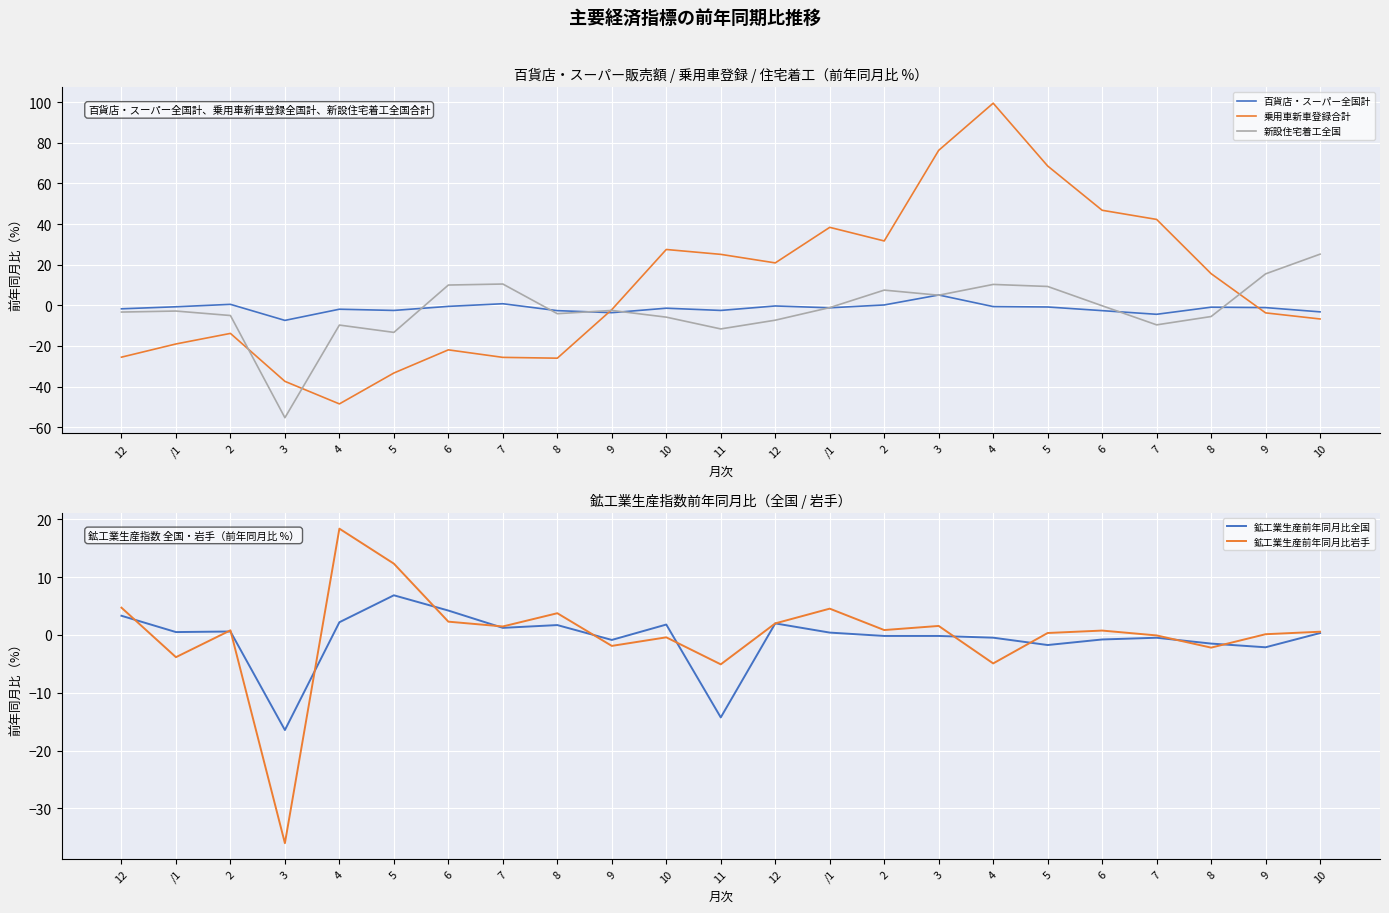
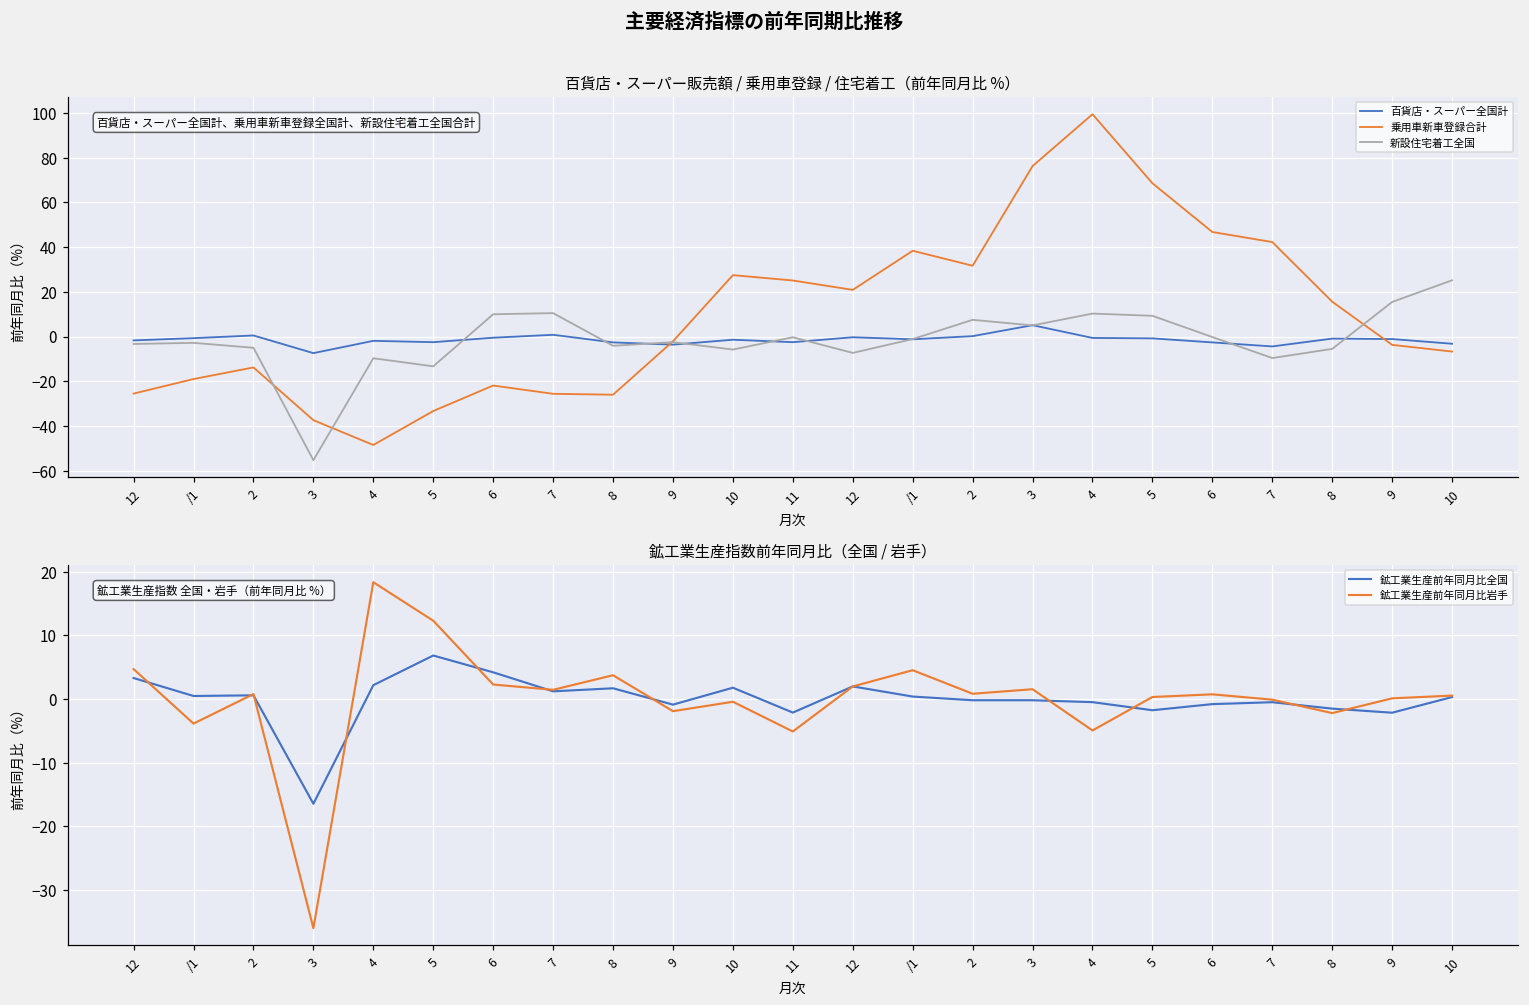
百貨店・スーパー販売額 / 乗用車登録 / 住宅着工（前年同月比 %）, 新設住宅着工全国, 11: -12 -> 0
鉱工業生産指数前年同月比（全国 / 岩手）, 鉱工業生産前年同月比全国, 11: -14 -> -2
